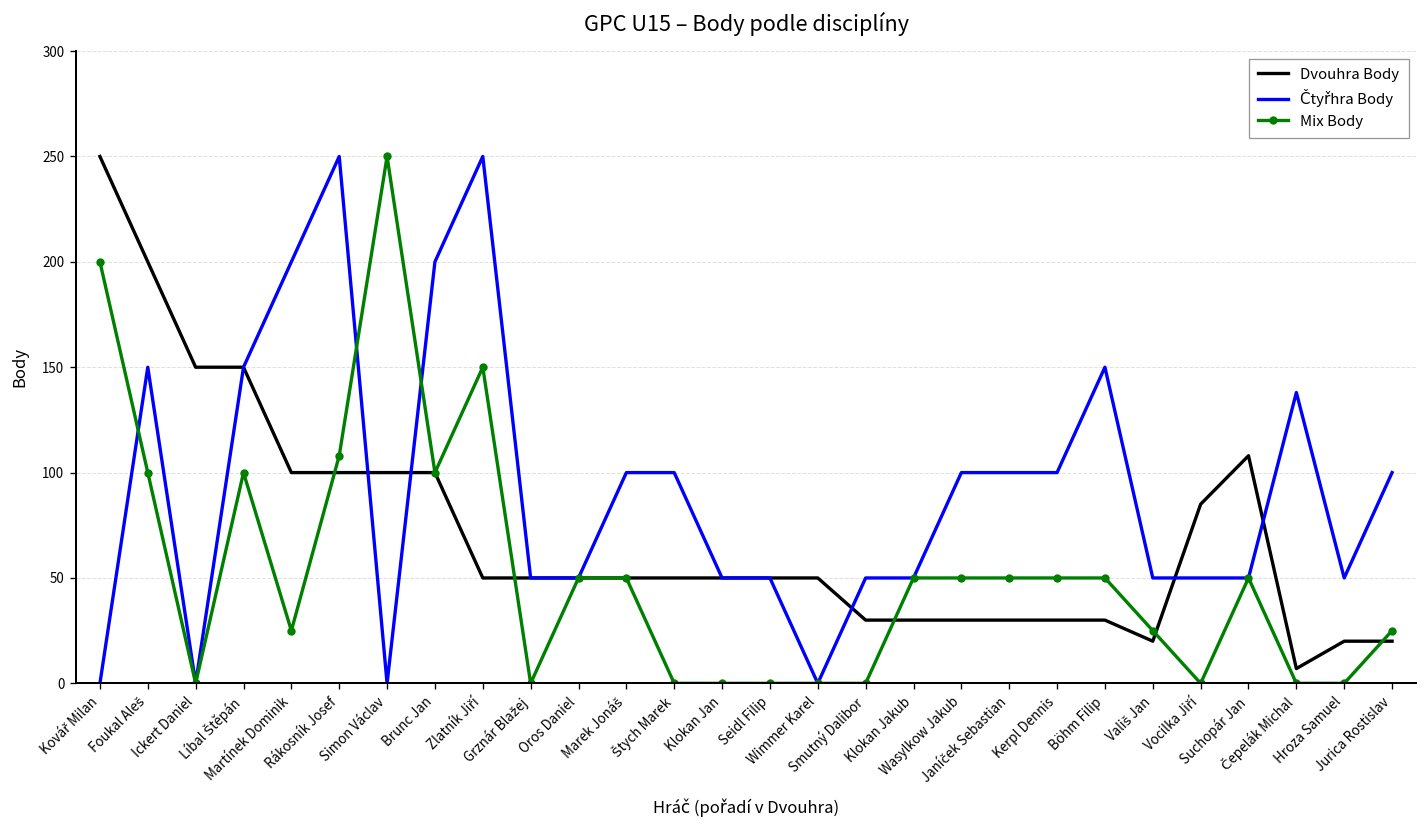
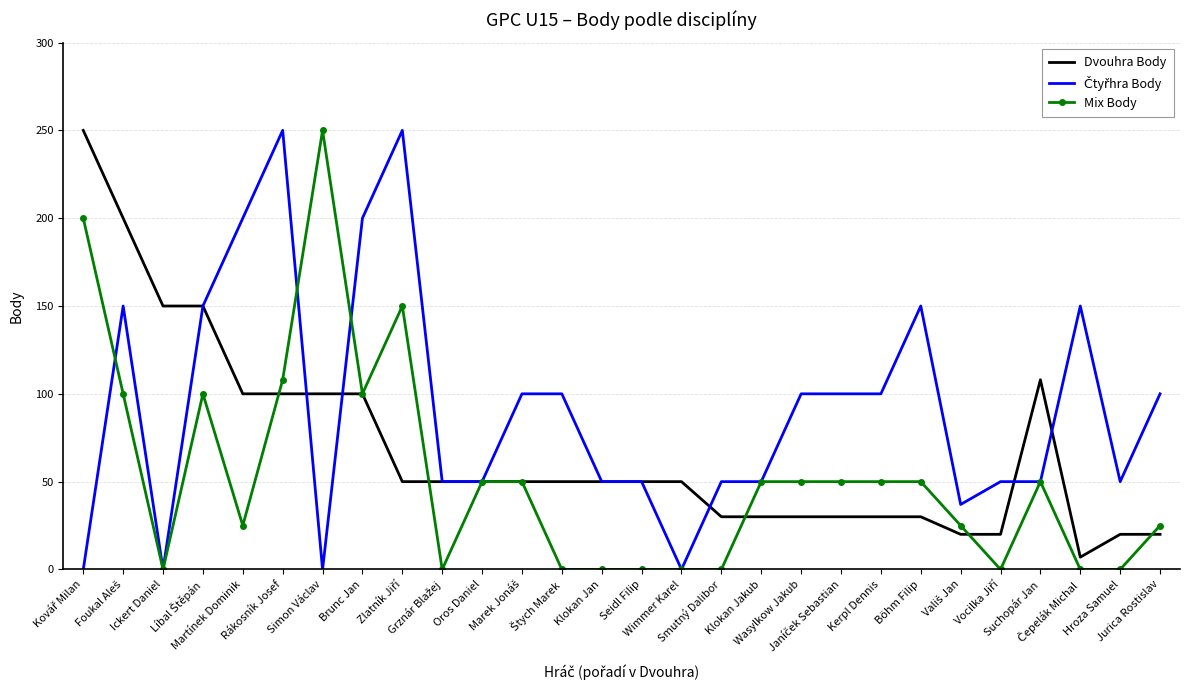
Čtyřhra Body, Vališ Jan: 50 -> 37
Dvouhra Body, Vocilka Jiří: 85 -> 20
Čtyřhra Body, Čepelák Michal: 138 -> 150
